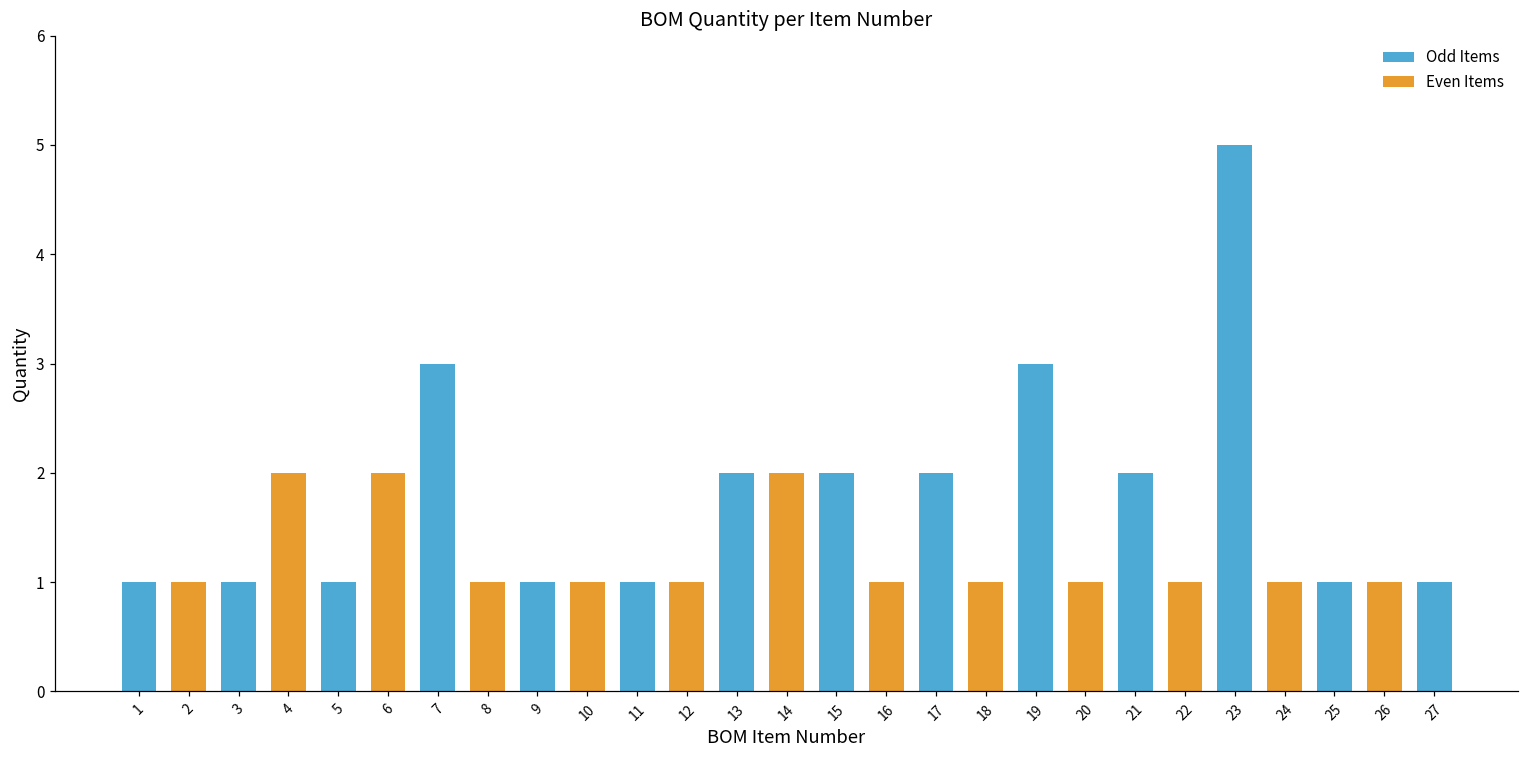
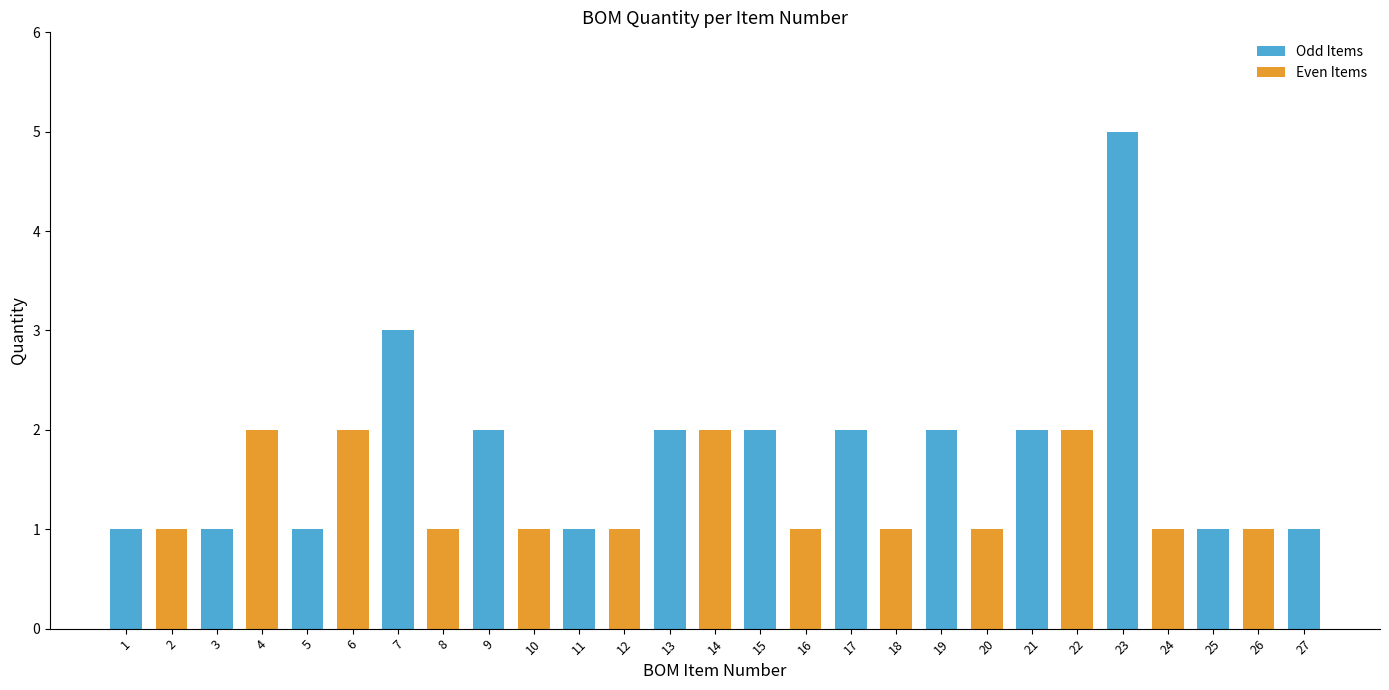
9: 1 -> 2
19: 3 -> 2
22: 1 -> 2
